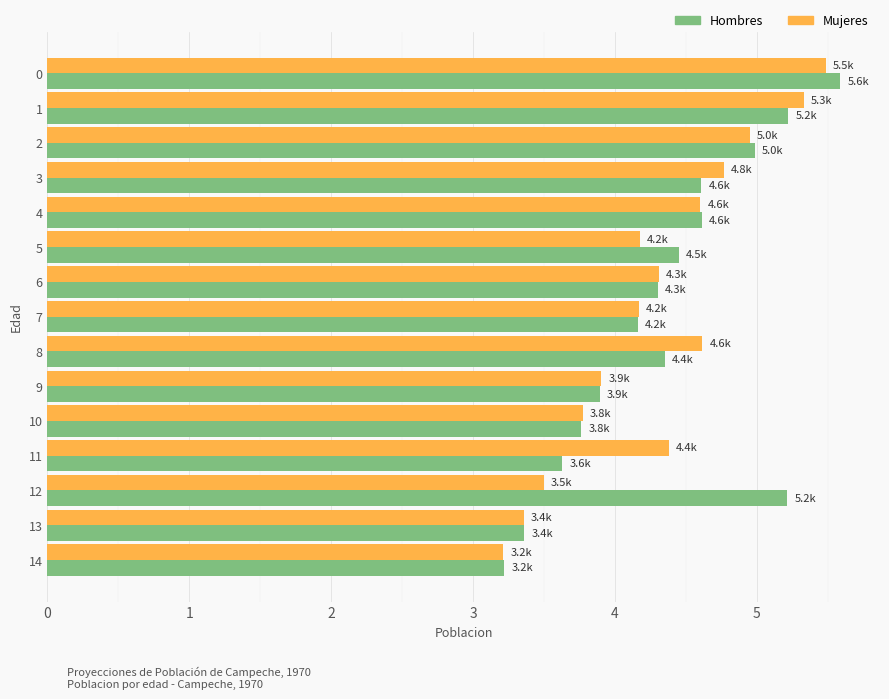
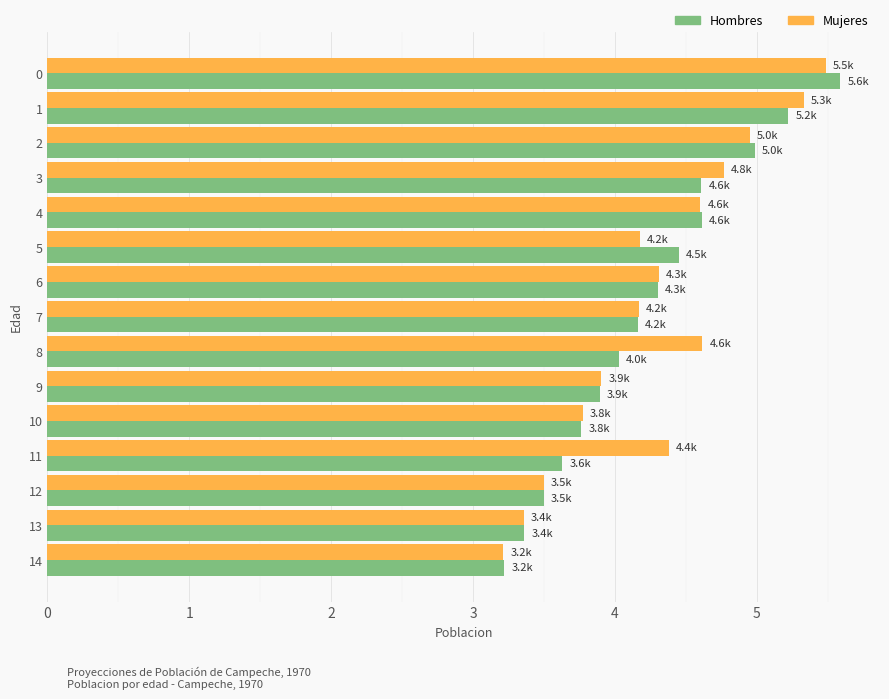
Hombres, 8: 4.4k -> 4.0k
Hombres, 12: 5.2k -> 3.5k
